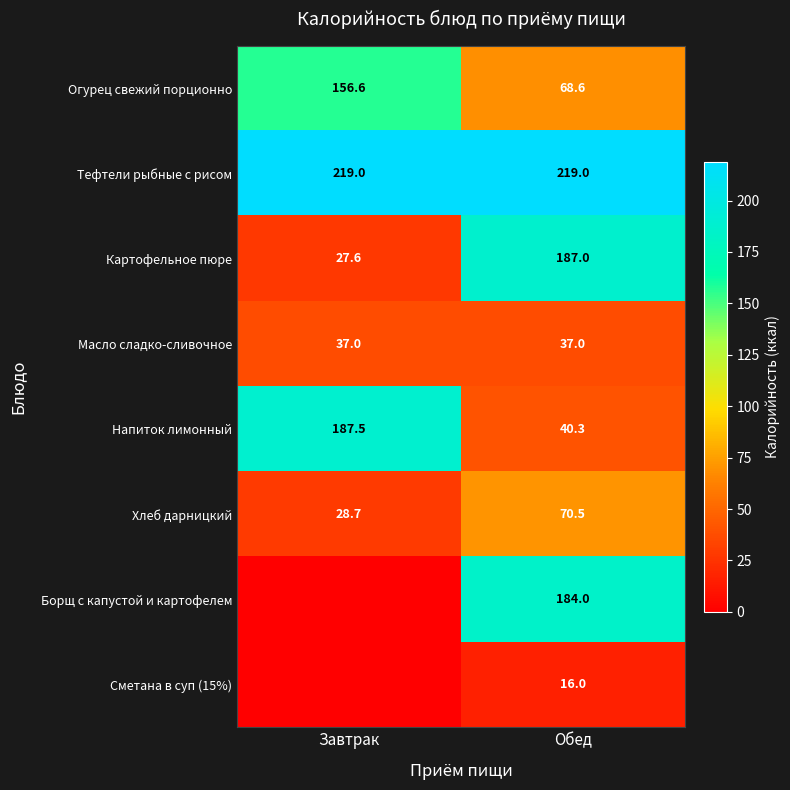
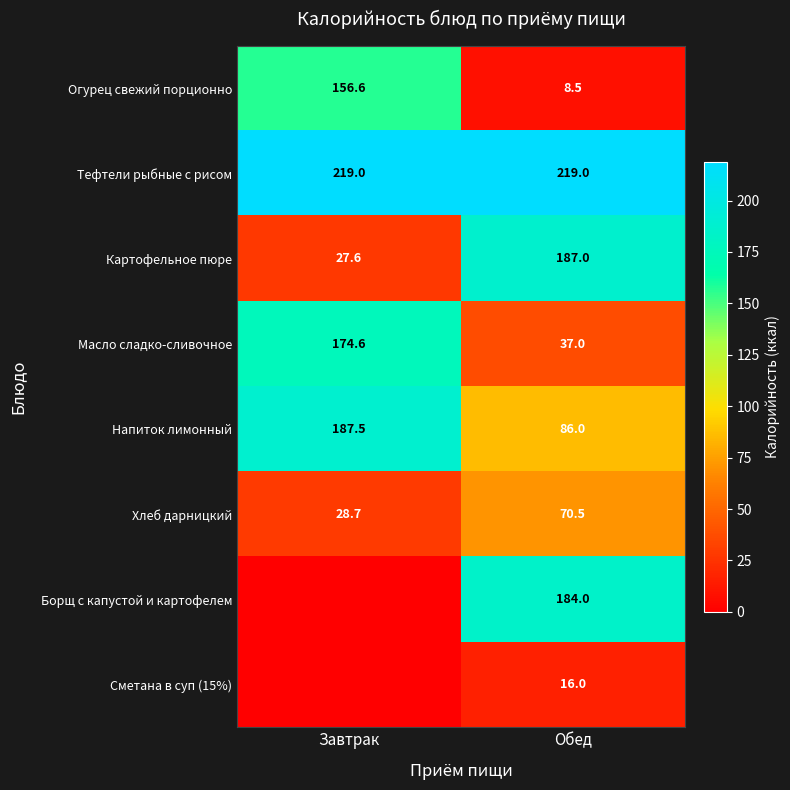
Огурец свежий порционно, Обед: 68.6 -> 8.5
Масло сладко-сливочное, Завтрак: 37.0 -> 174.6
Напиток лимонный, Обед: 40.3 -> 86.0
